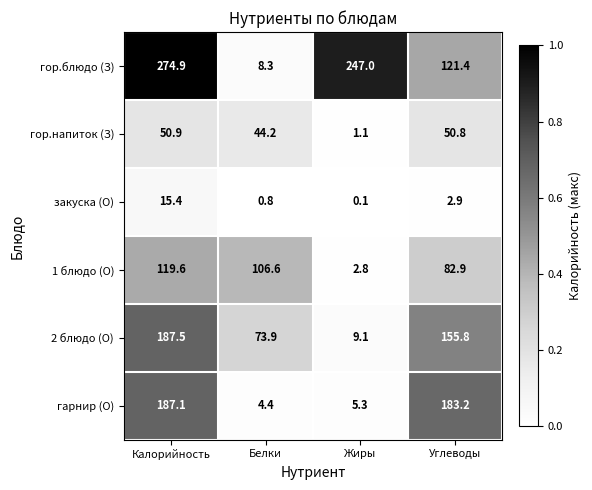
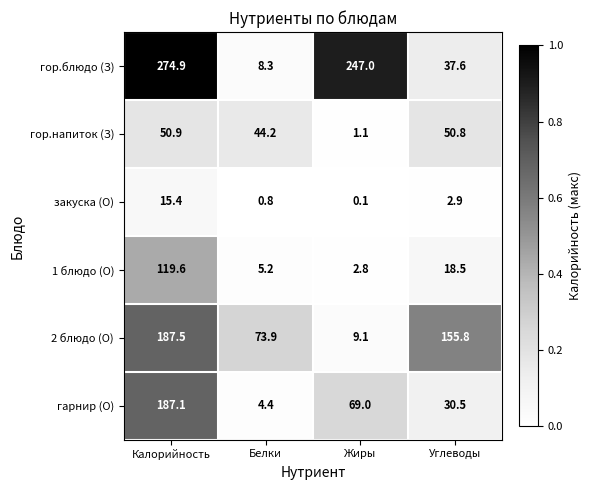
гор.блюдо (З), Углеводы: 121.4 -> 37.6
1 блюдо (О), Белки: 106.6 -> 5.2
1 блюдо (О), Углеводы: 82.9 -> 18.5
гарнир (О), Жиры: 5.3 -> 69.0
гарнир (О), Углеводы: 183.2 -> 30.5
